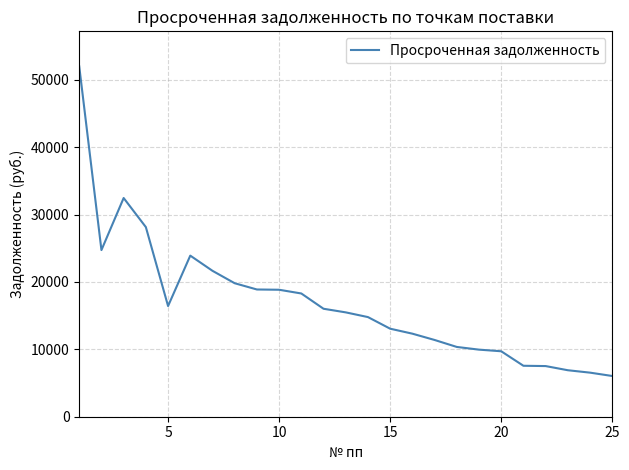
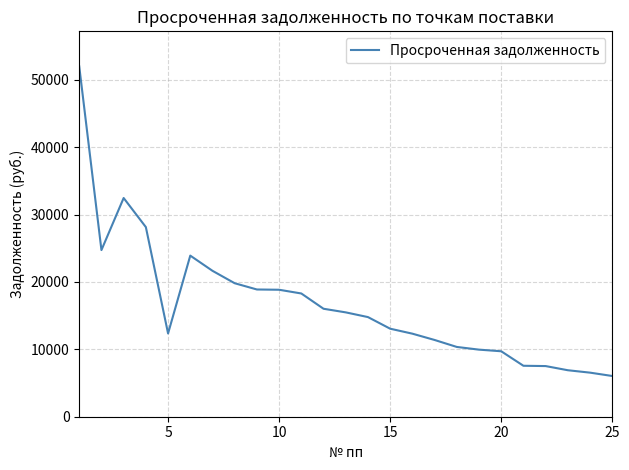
5: 16000 -> 12000
